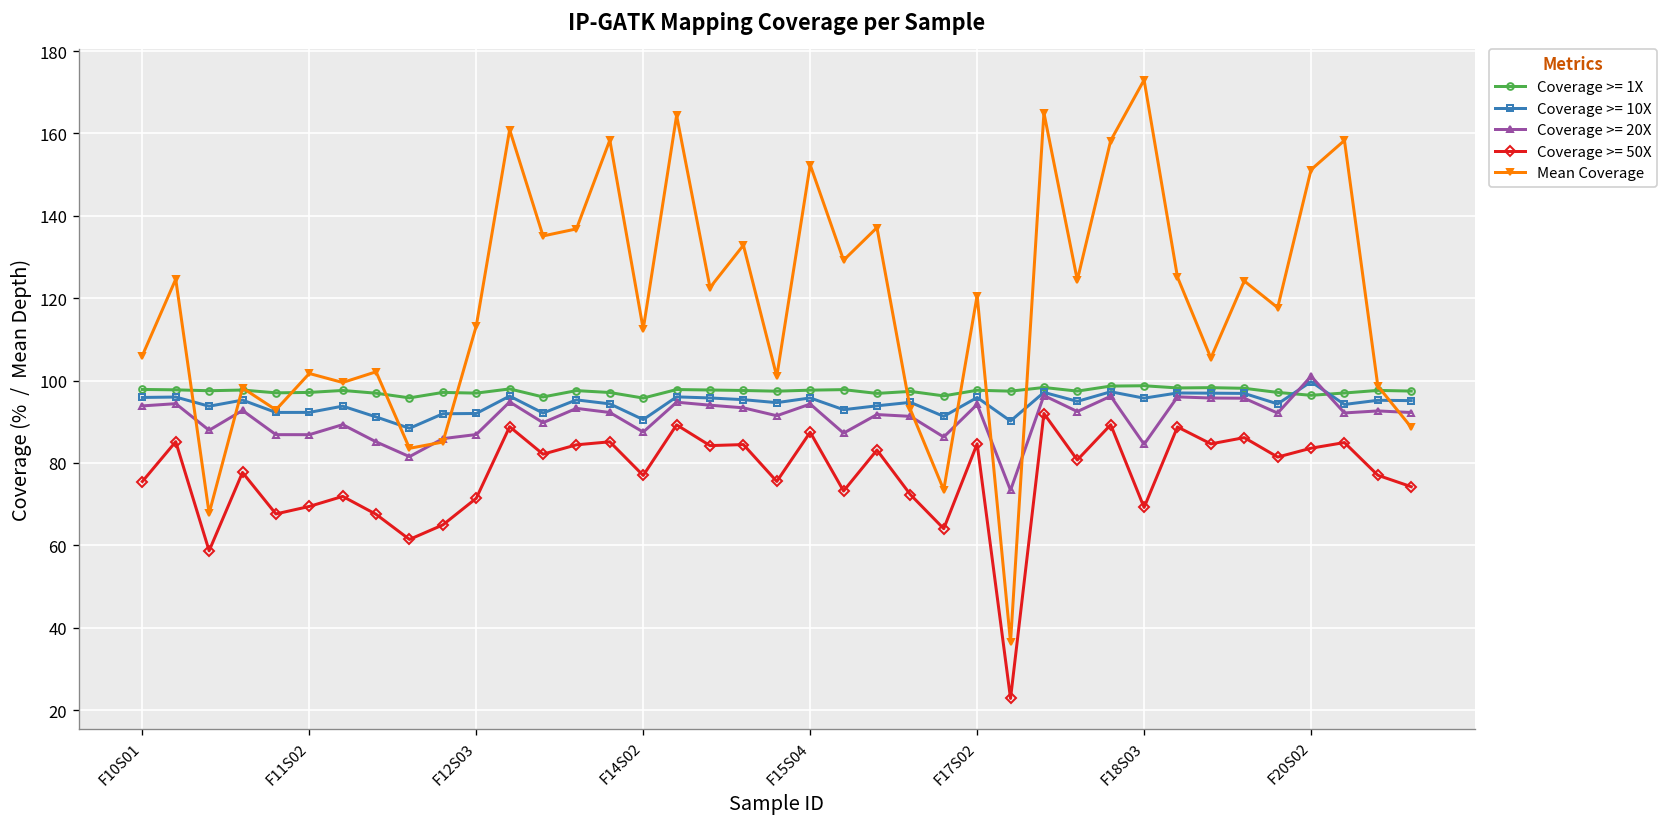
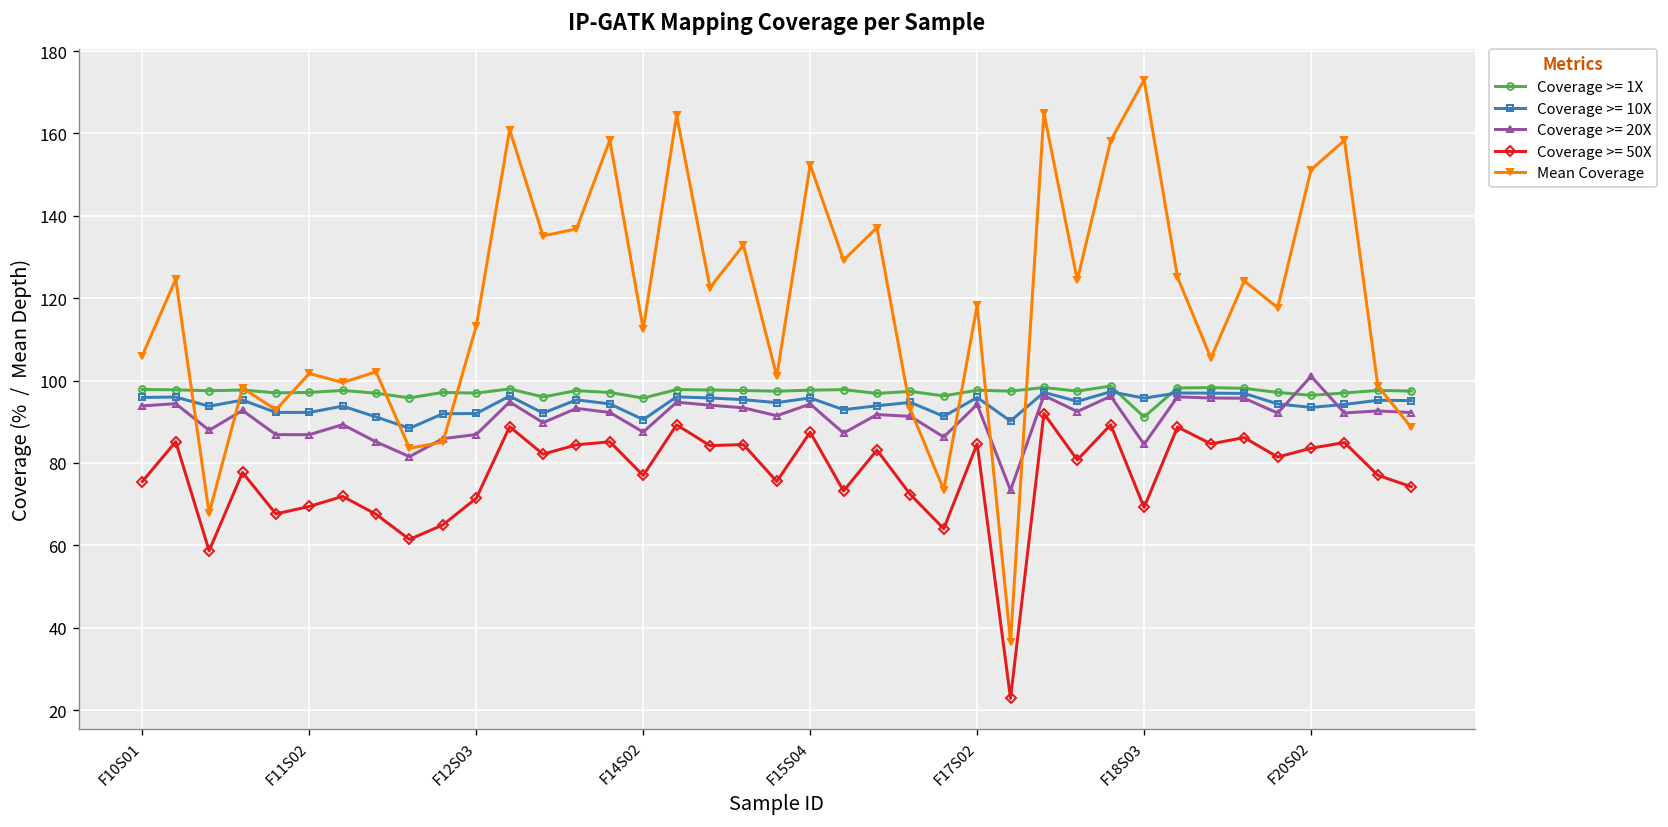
Mean Coverage, F17S02: 121 -> 118
Coverage >= 1X, F18S03: 99 -> 91
Coverage >= 10X, F20S02: 100 -> 93
